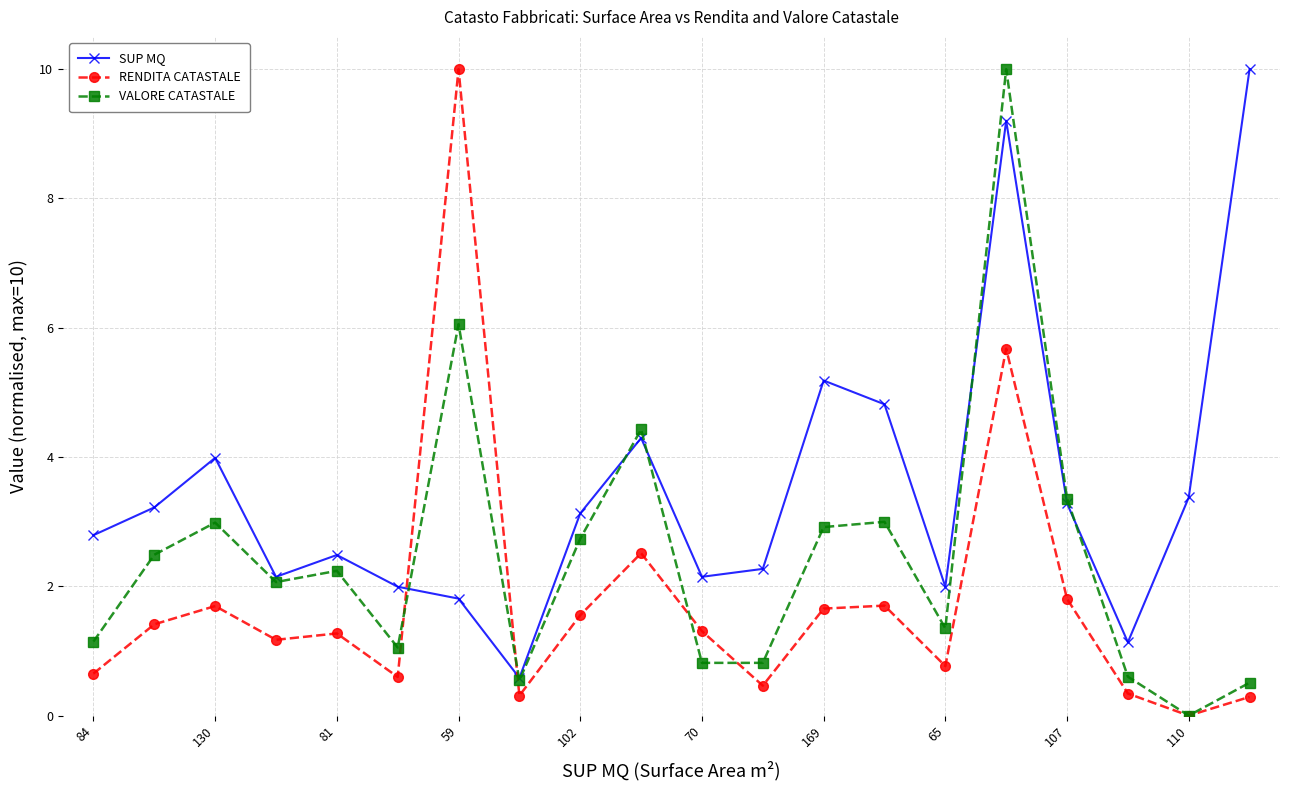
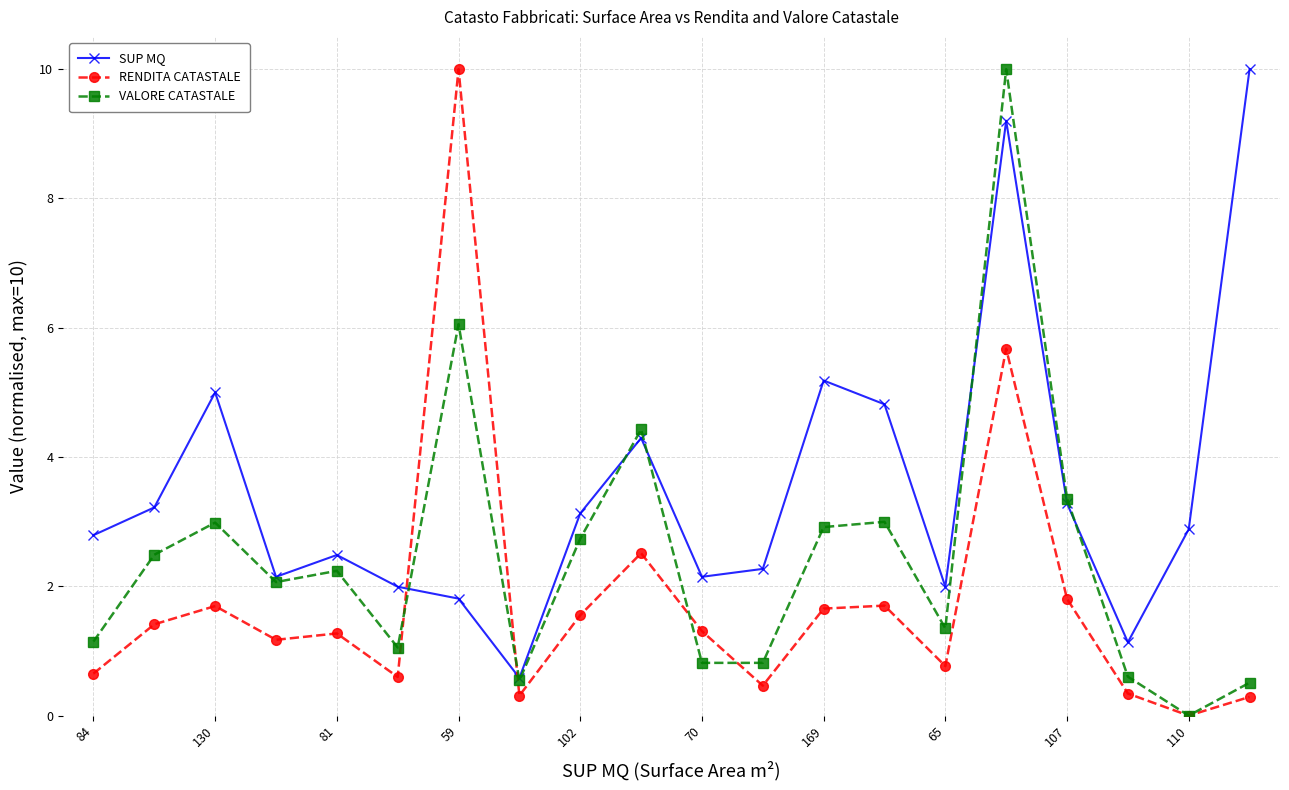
SUP MQ, 130: 4.0 -> 5.0
SUP MQ, 110: 3.4 -> 2.9
